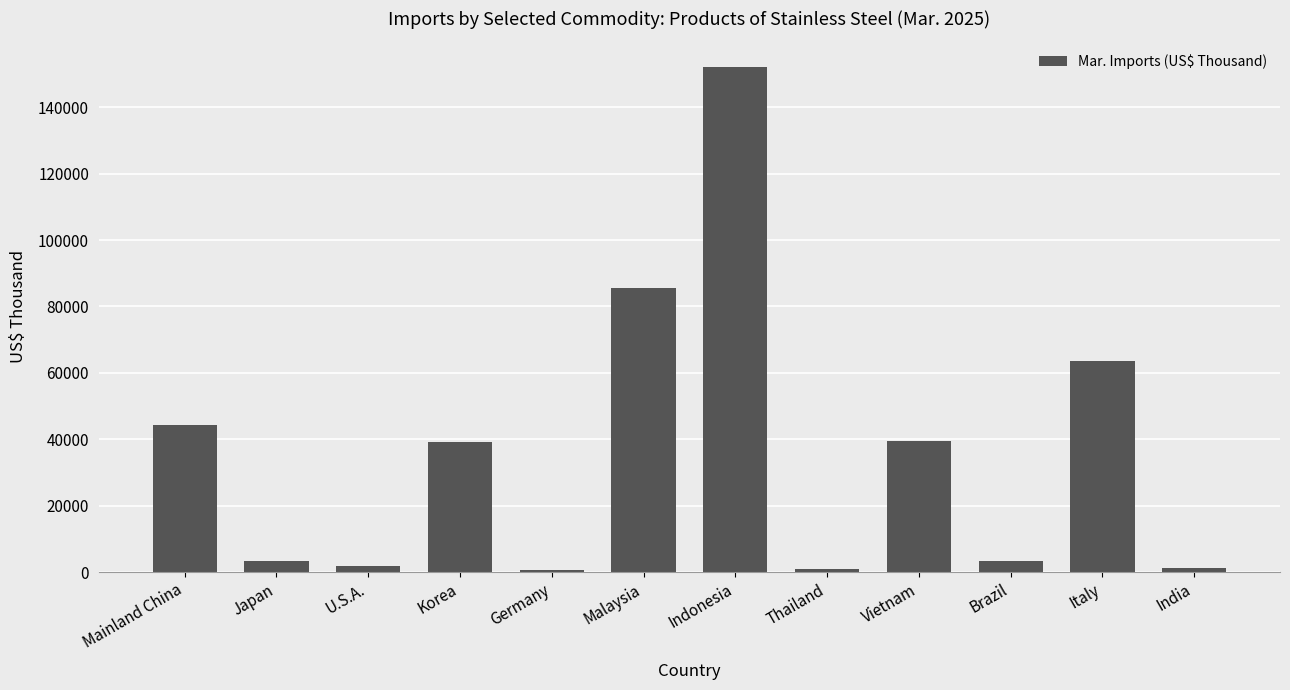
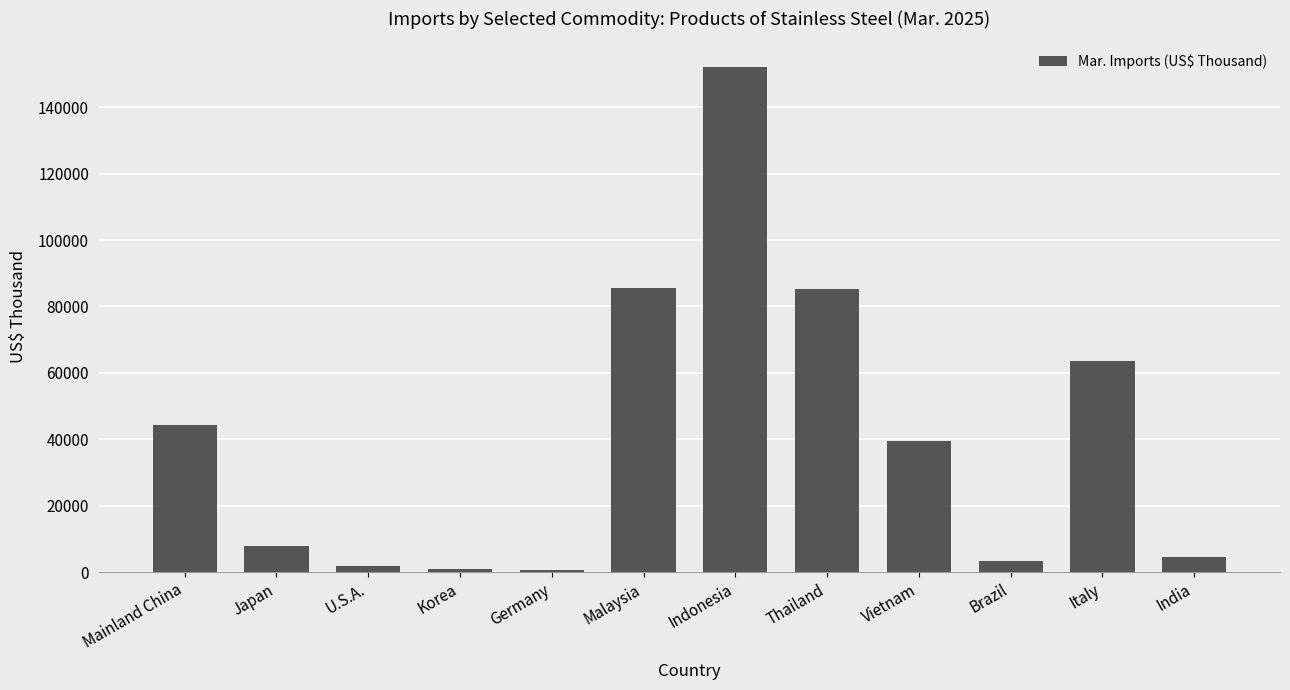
Japan: 3000 -> 8000
Korea: 39000 -> 1000
Thailand: 1000 -> 85000
India: 1000 -> 5000
